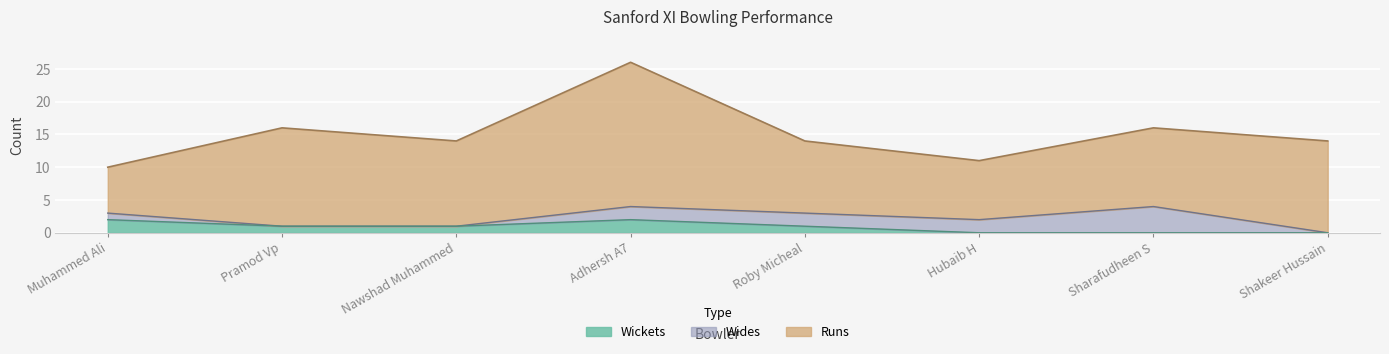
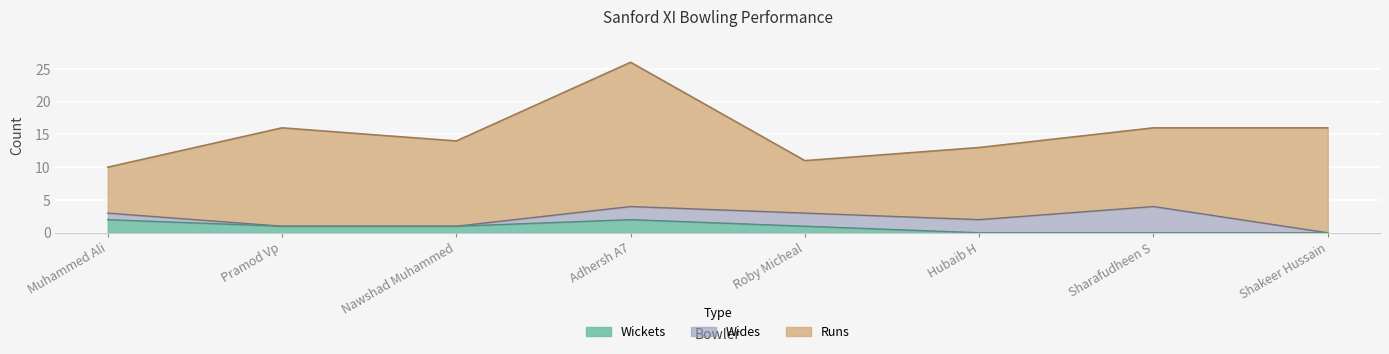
Runs, Roby Micheal: 11 -> 8
Runs, Hubaib H: 9 -> 11
Runs, Shakeer Hussain: 14 -> 16
